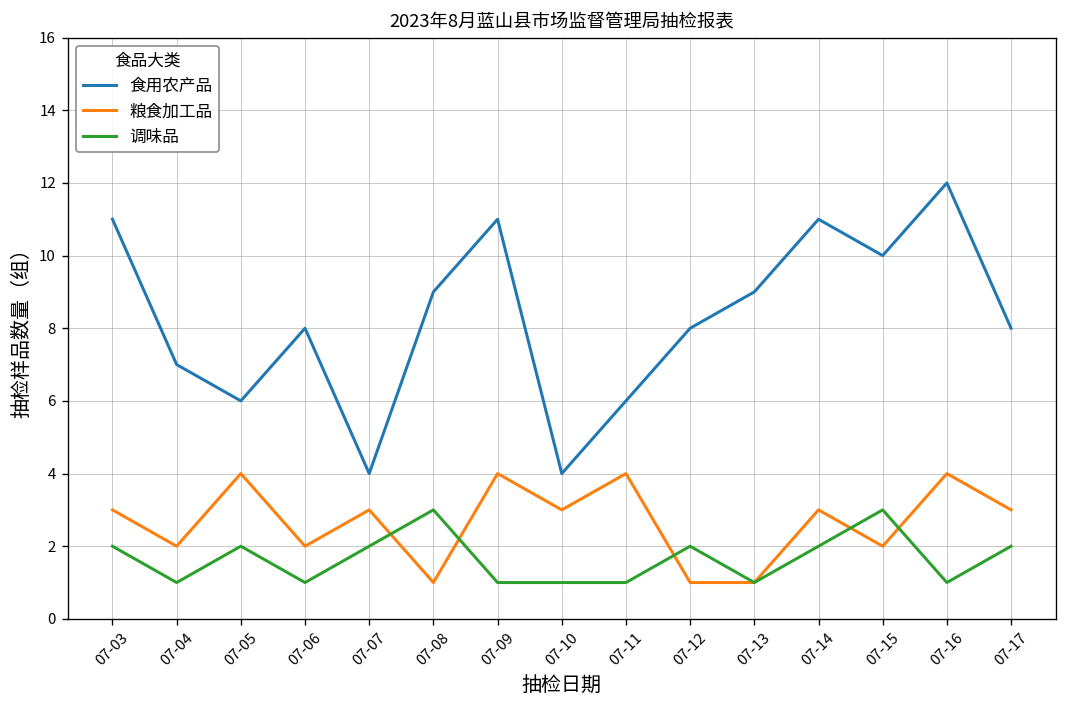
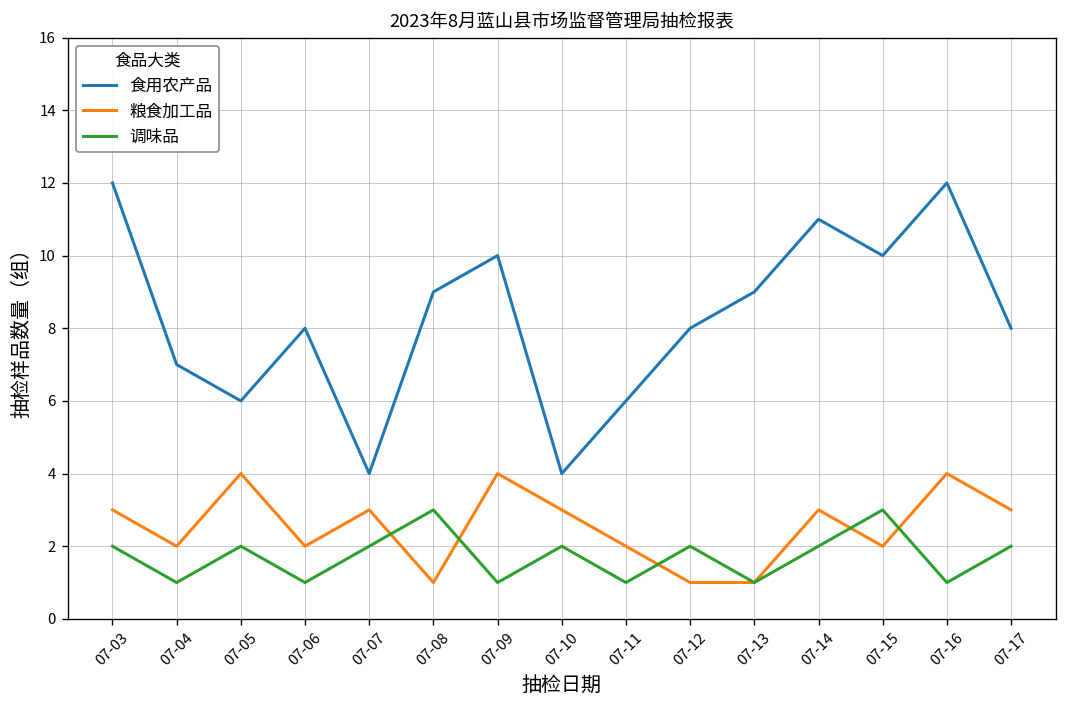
食用农产品, 07-03: 11 -> 12
食用农产品, 07-09: 11 -> 10
调味品, 07-10: 1 -> 2
粮食加工品, 07-11: 4 -> 2
